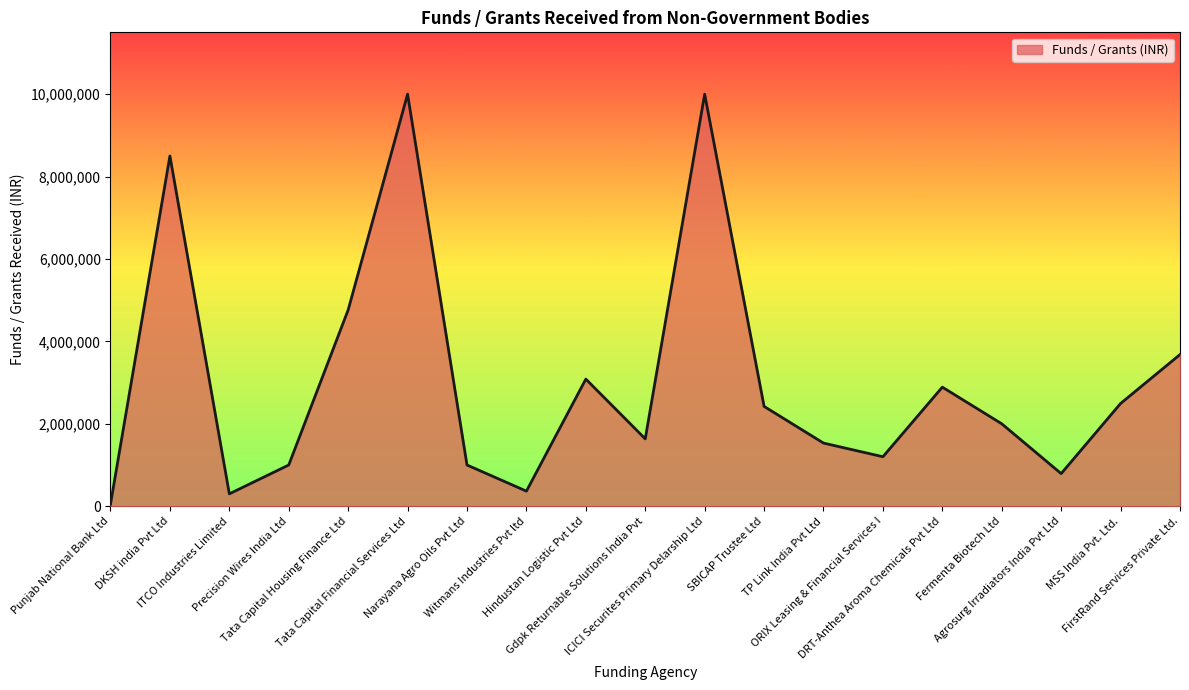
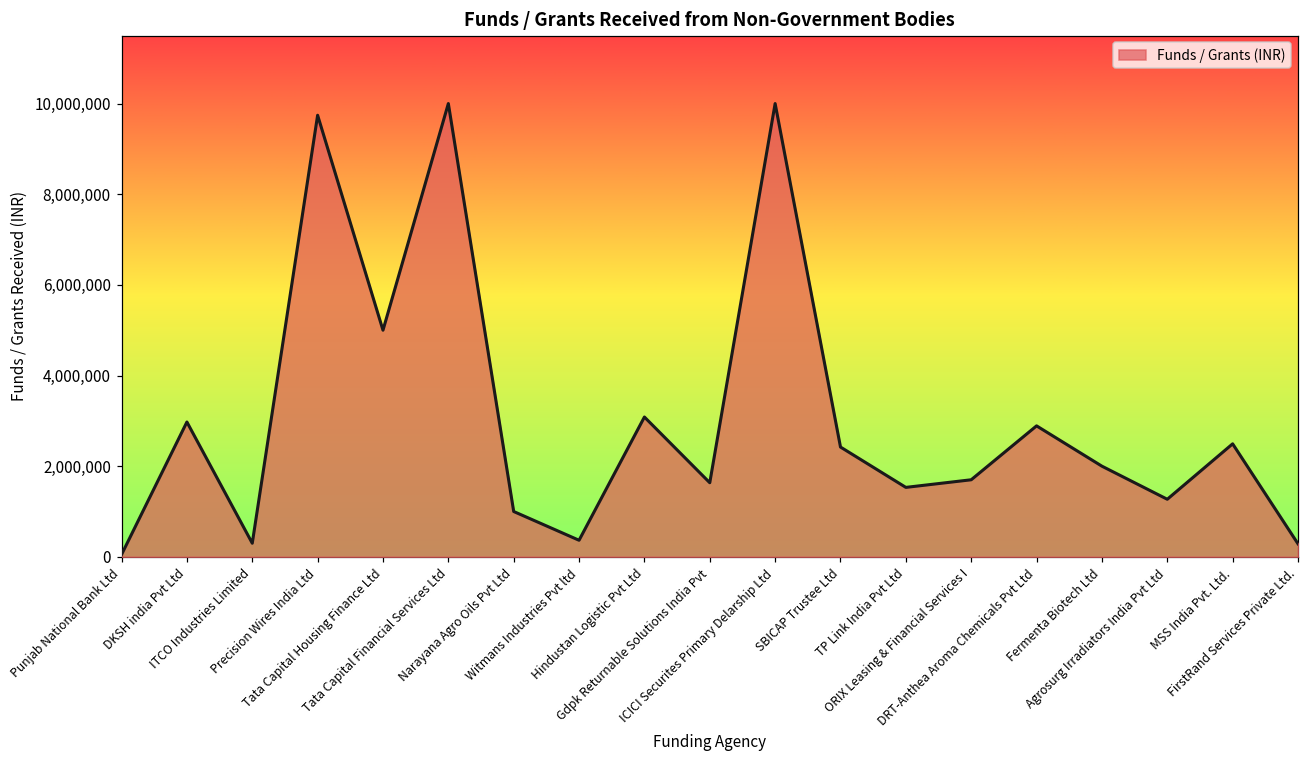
DKSH india Pvt Ltd: 8,500,000 -> 3,000,000
Precision Wires India Ltd: 1,000,000 -> 9,700,000
Tata Capital Housing Finance Ltd: 4,800,000 -> 5,000,000
ORIX Leasing & Financial Services I: 1,200,000 -> 1,700,000
Agrosurg Irradiators India Pvt Ltd: 800,000 -> 1,300,000
FirstRand Services Private Ltd.: 3,700,000 -> 300,000
